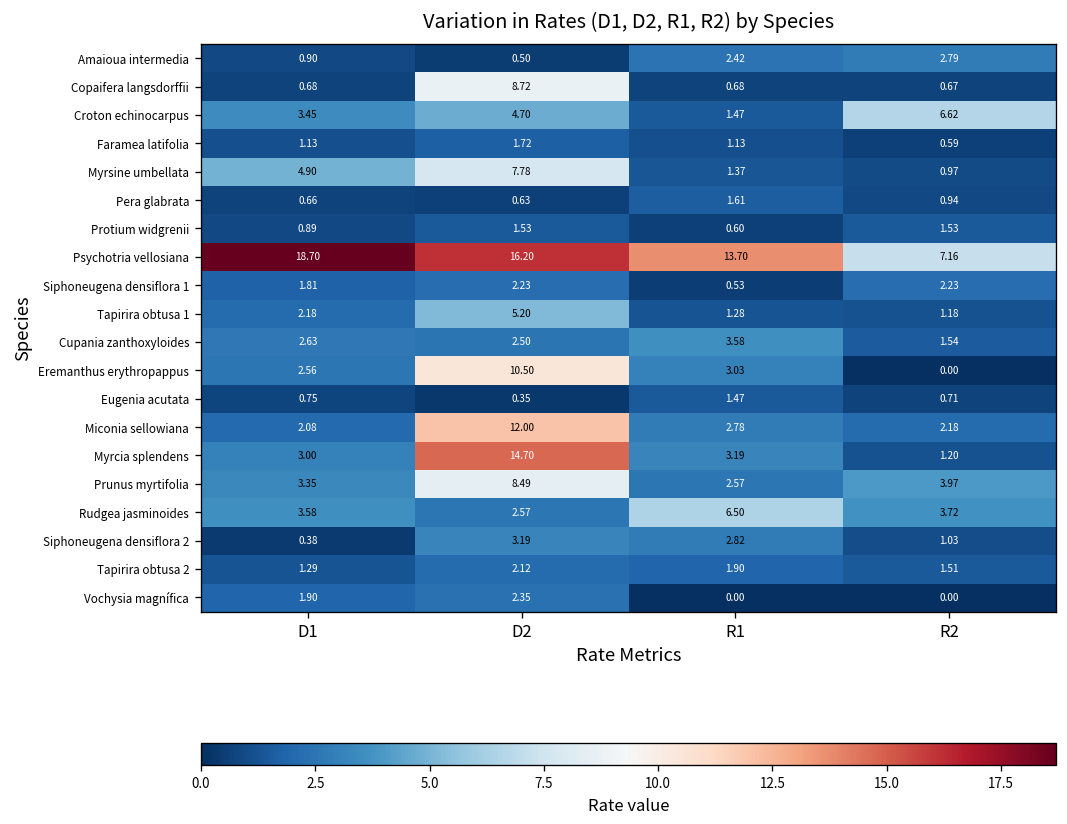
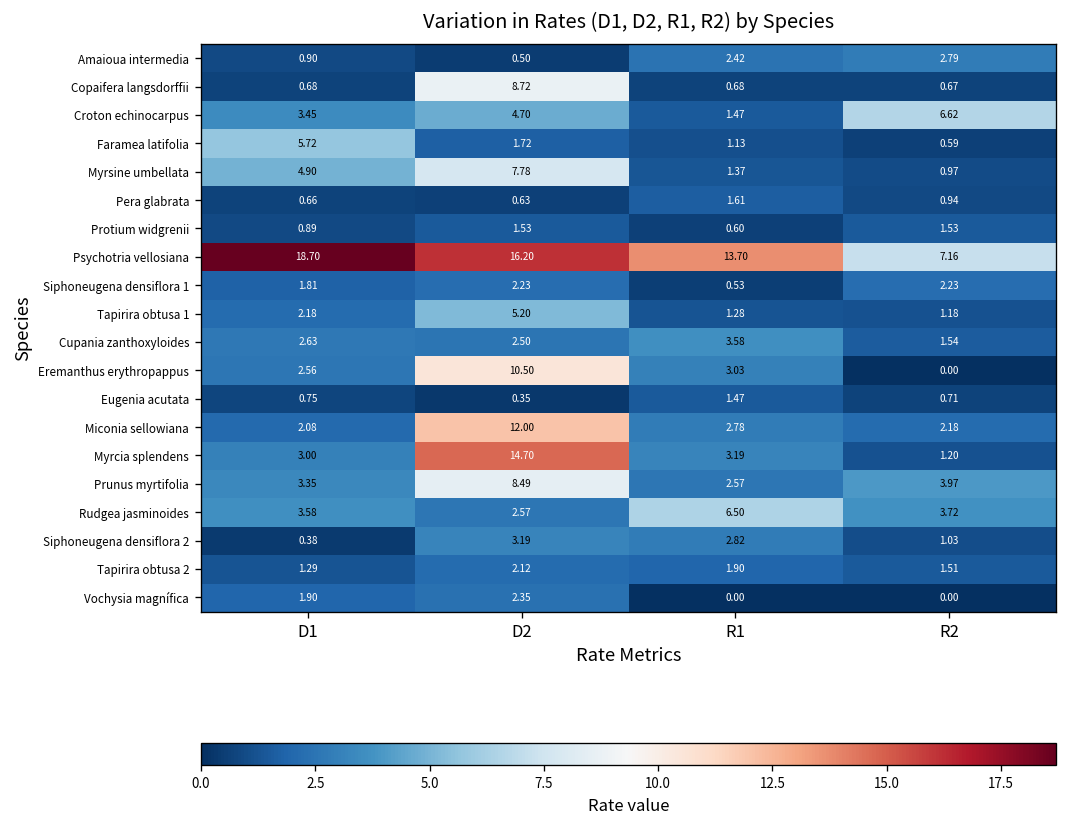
Faramea latifolia, D1: 1.13 -> 5.72
